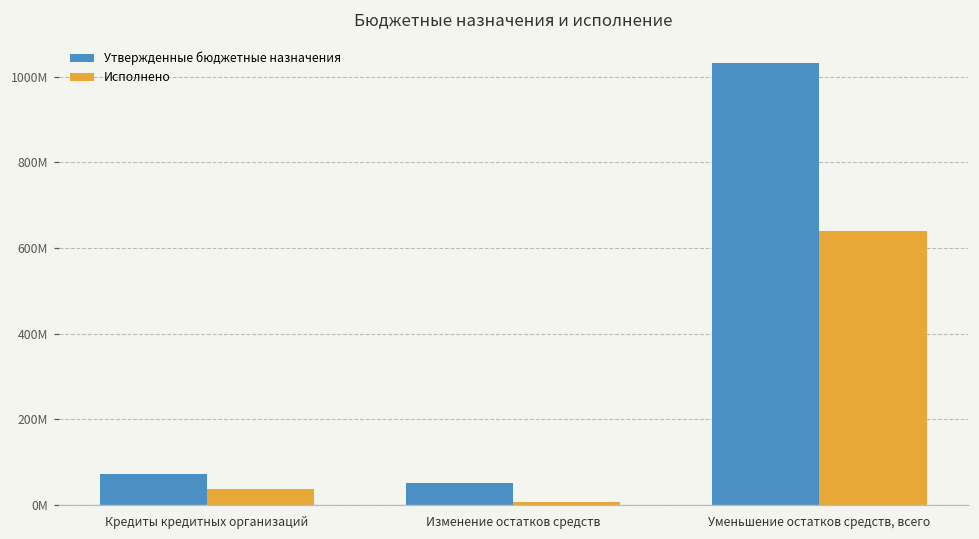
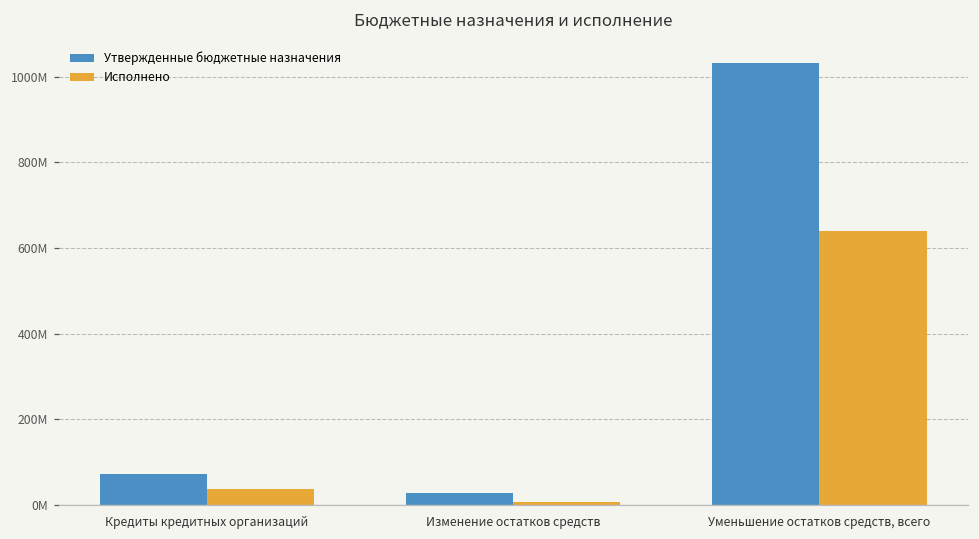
Утвержденные бюджетные назначения, Изменение остатков средств: 50000000 -> 30000000
